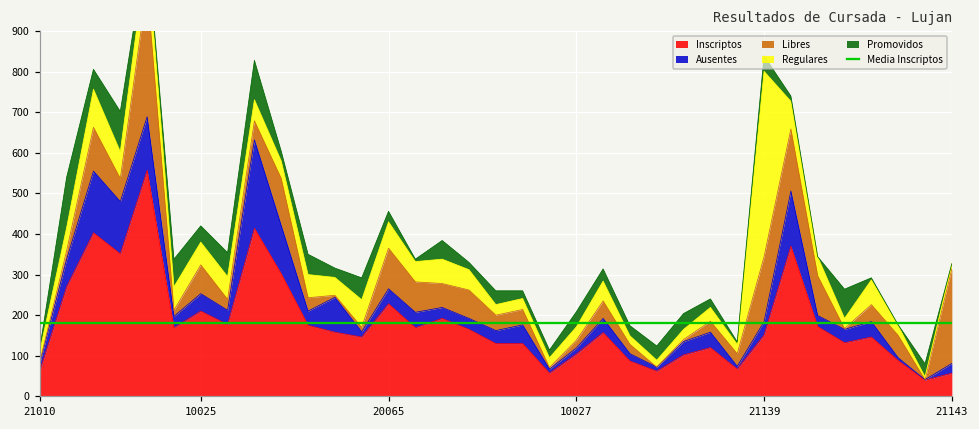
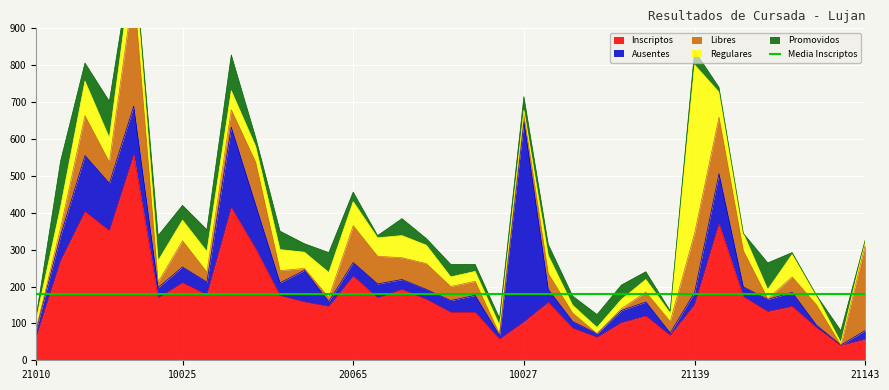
Ausentes, 10027: 20 -> 540
Regulares, 10027: 30 -> 10
